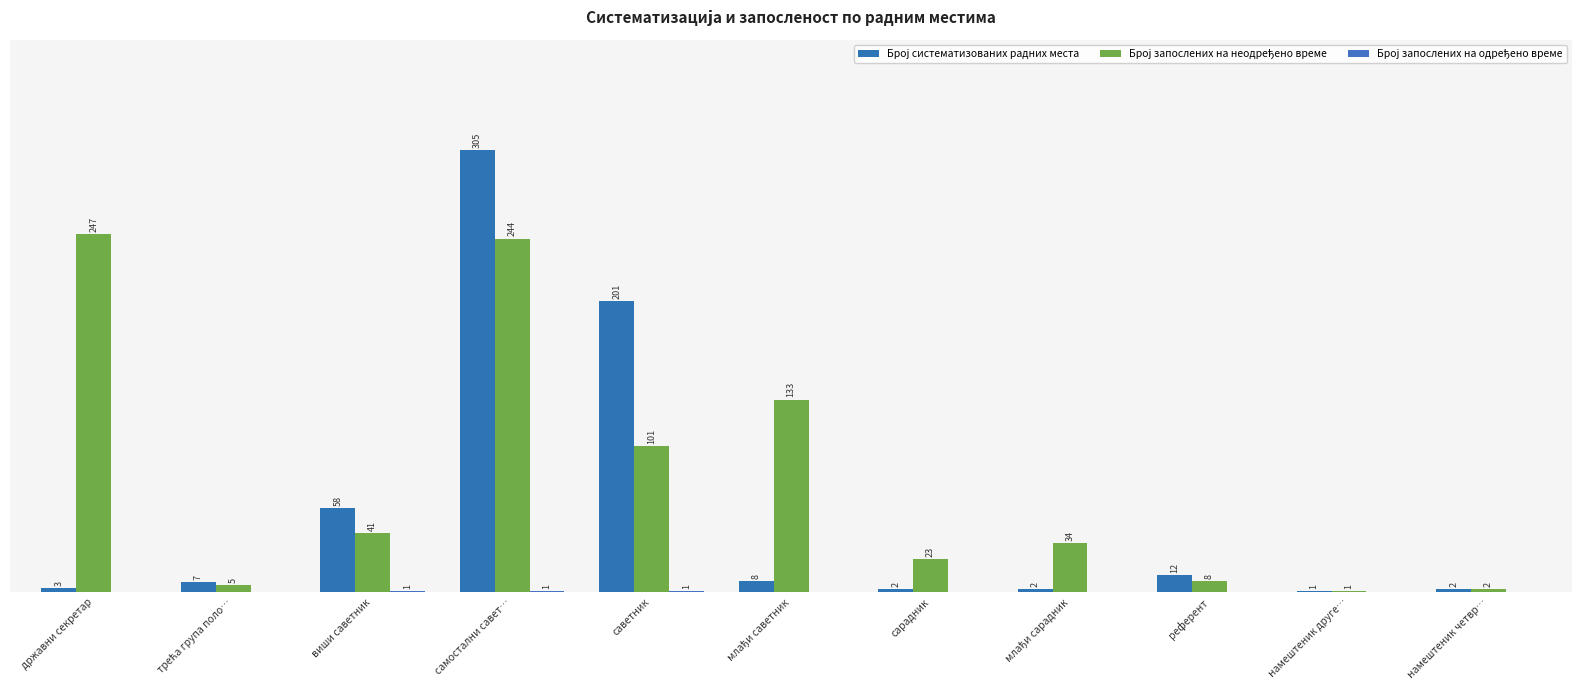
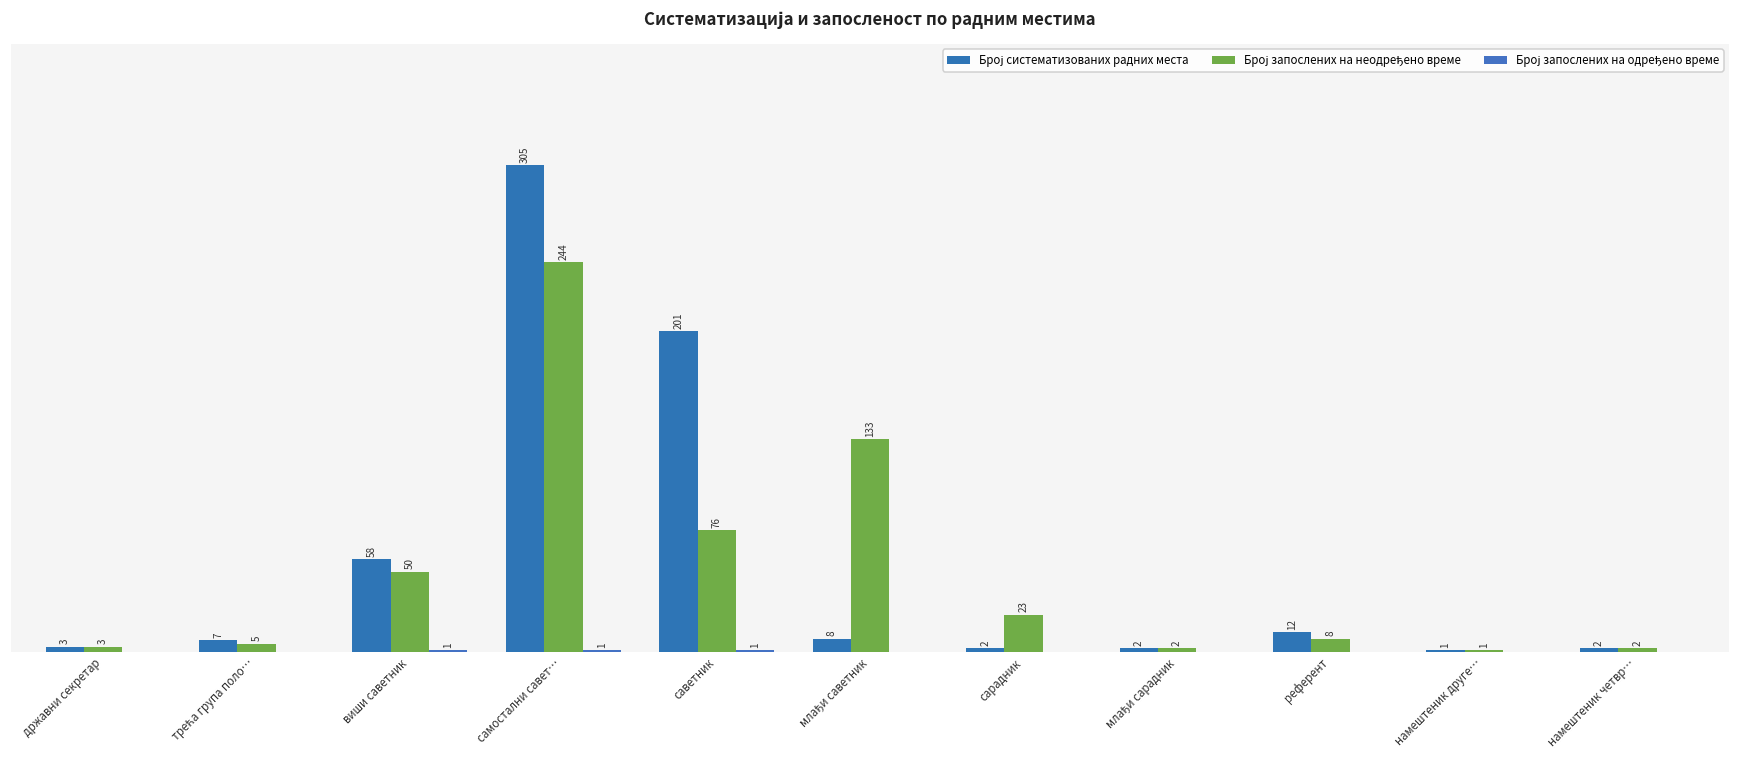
Број запослених на неодређено време, државни секретар: 247 -> 3
Број запослених на неодређено време, виши саветник: 41 -> 50
Број запослених на неодређено време, саветник: 101 -> 76
Број запослених на неодређено време, млађи сарадник: 34 -> 2
